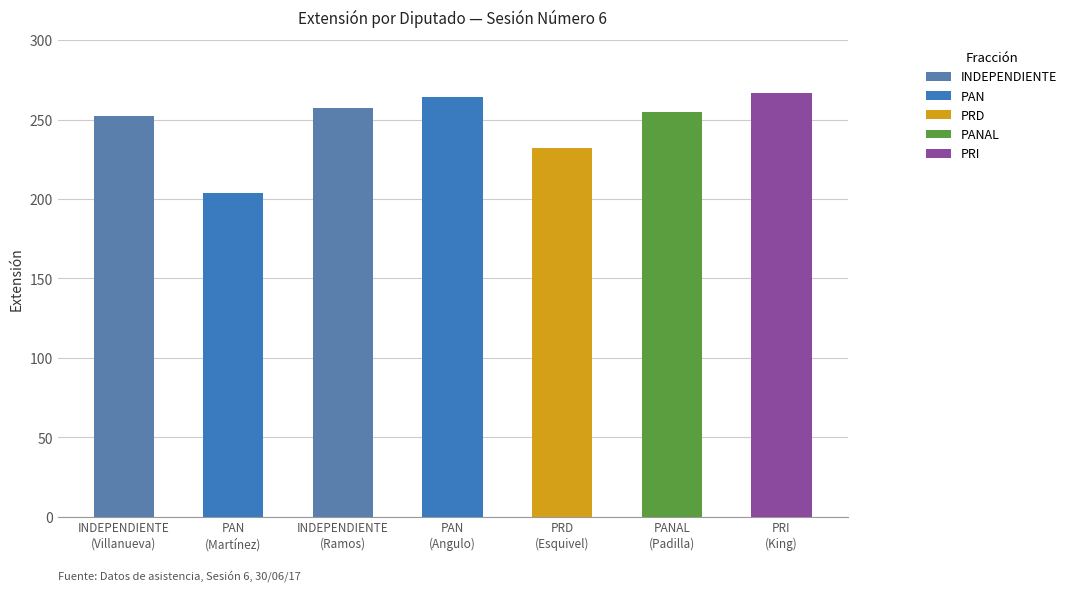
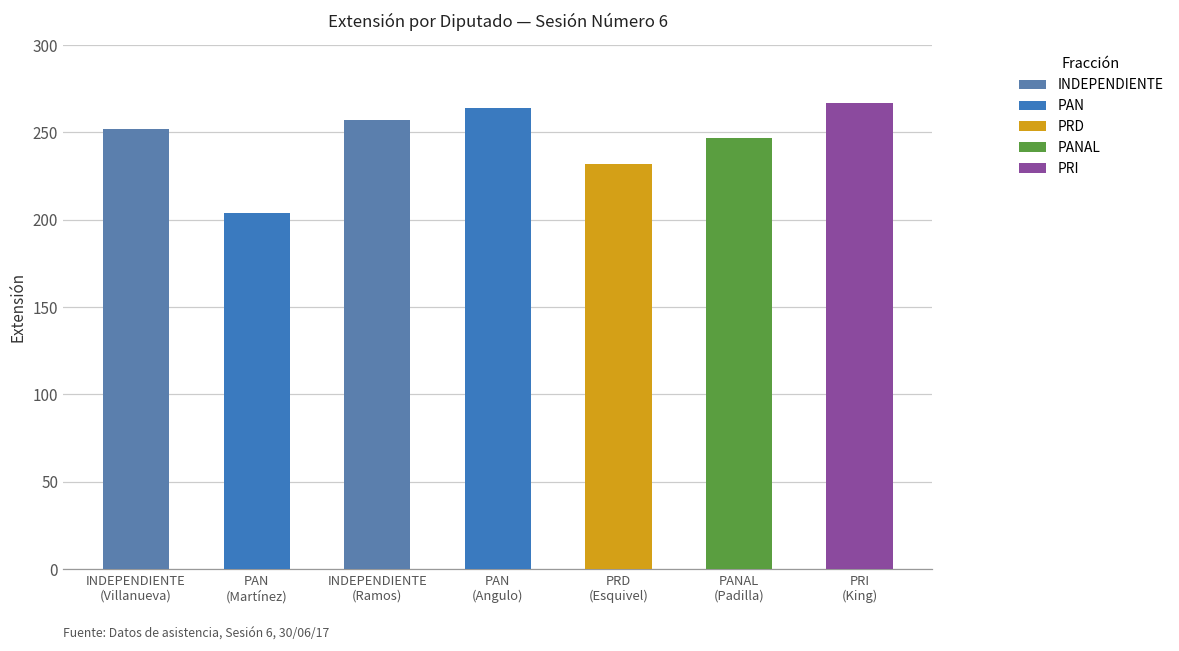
PANAL, PANAL (Padilla): 255 -> 247
